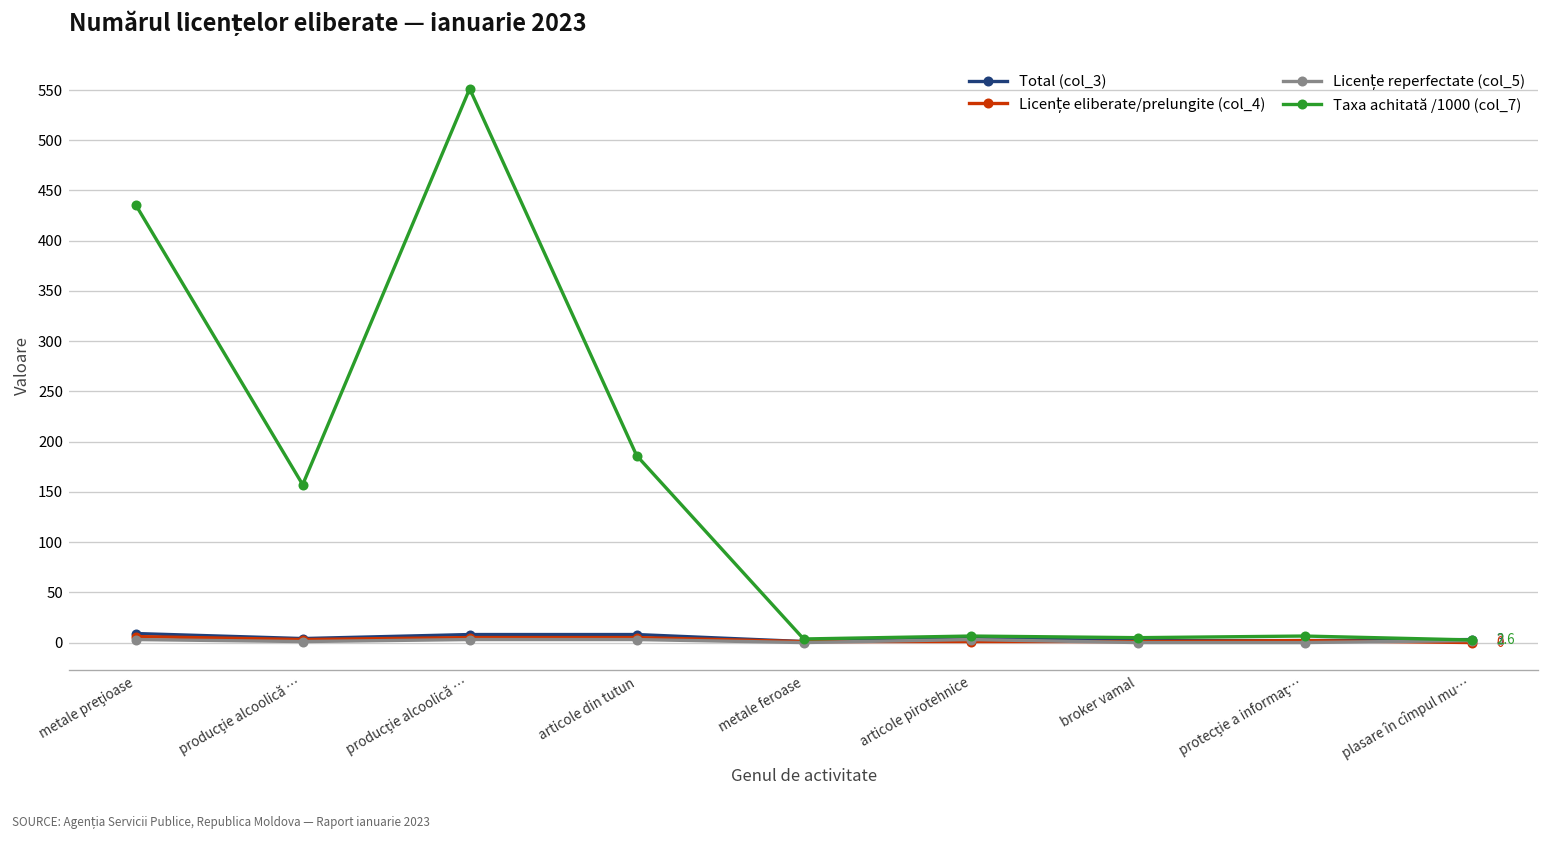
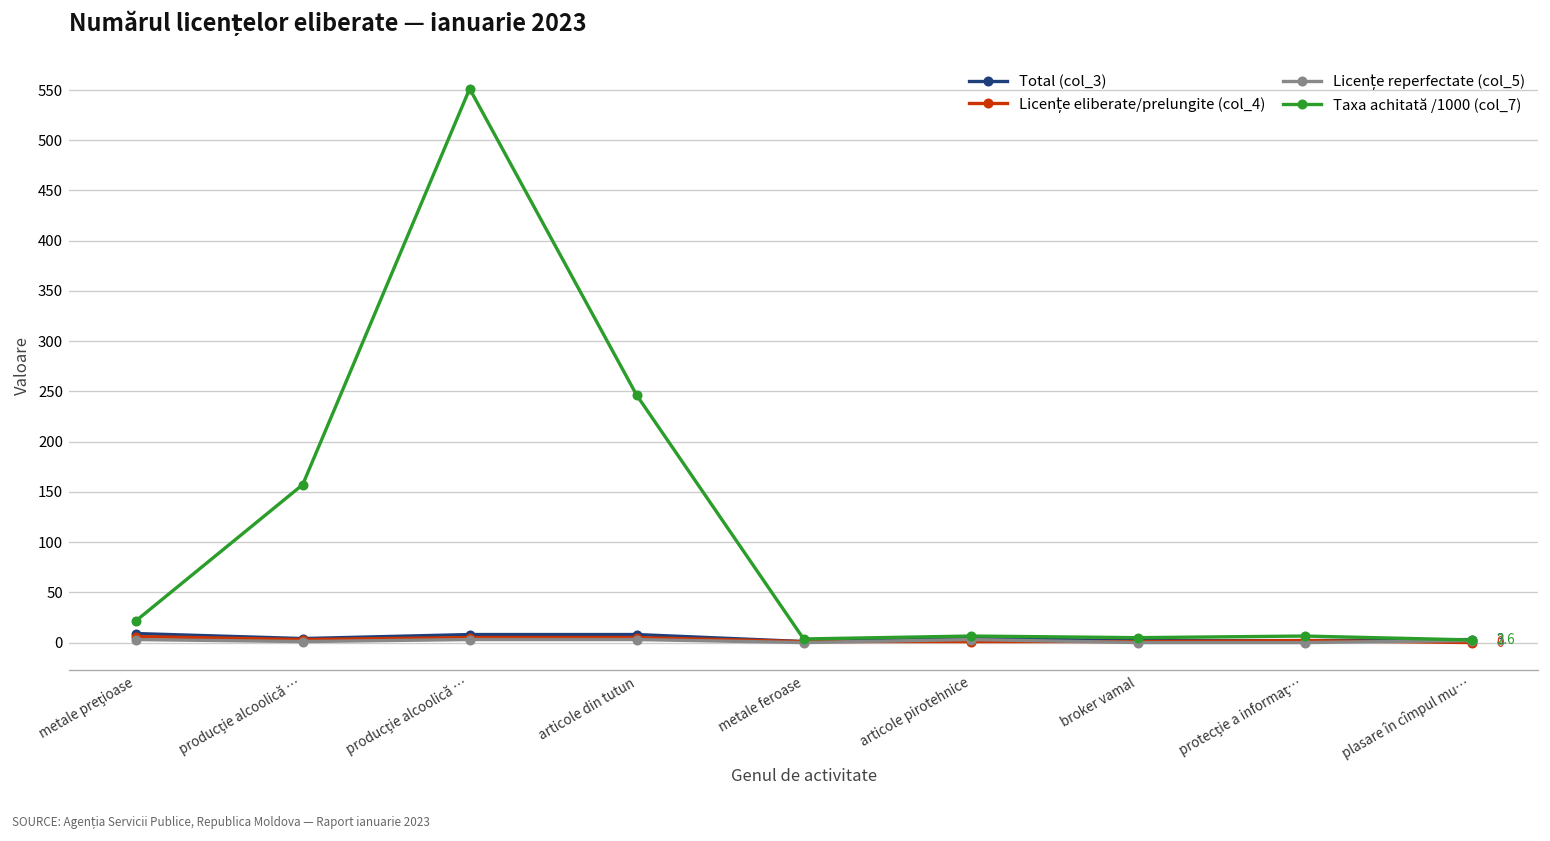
Taxa achitată /1000 (col_7), metale preţioase: 440 -> 20
Taxa achitată /1000 (col_7), articole din tutun: 190 -> 250
